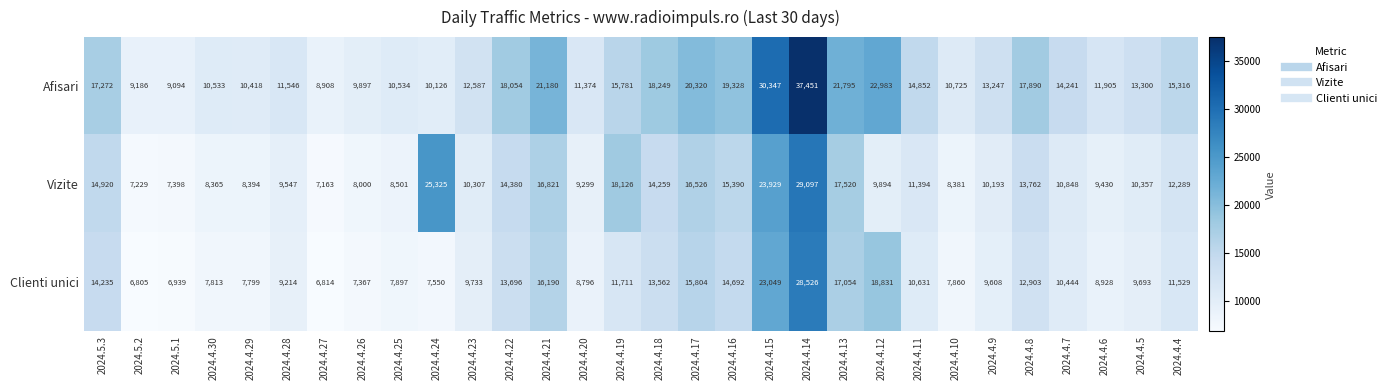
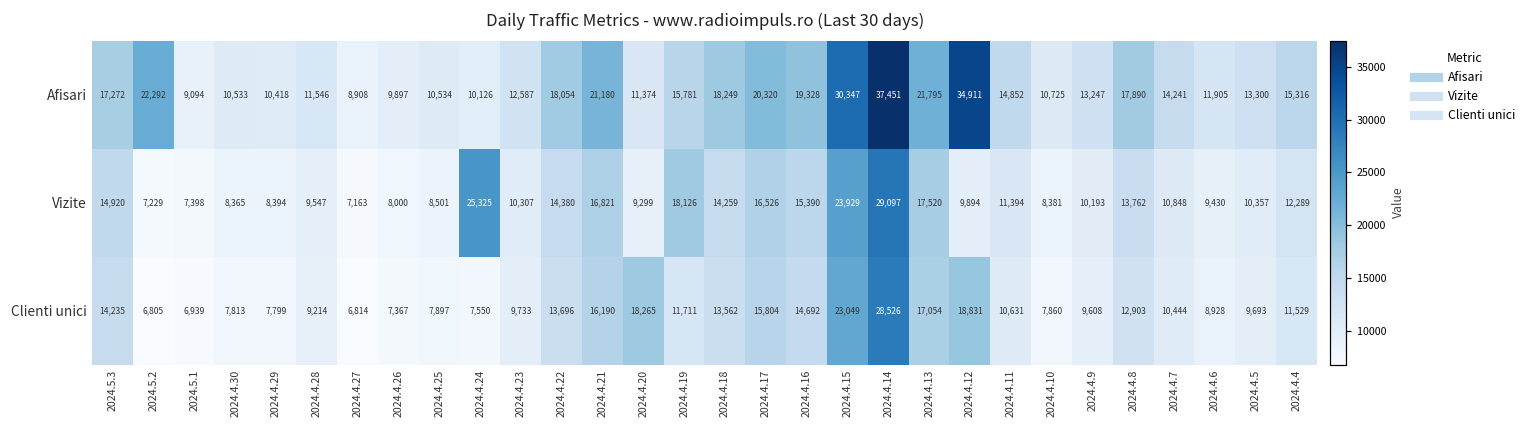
Afisari, 2024.5.2: 9,186 -> 22,292
Afisari, 2024.4.12: 22,983 -> 34,911
Clienti unici, 2024.4.20: 8,796 -> 18,265
